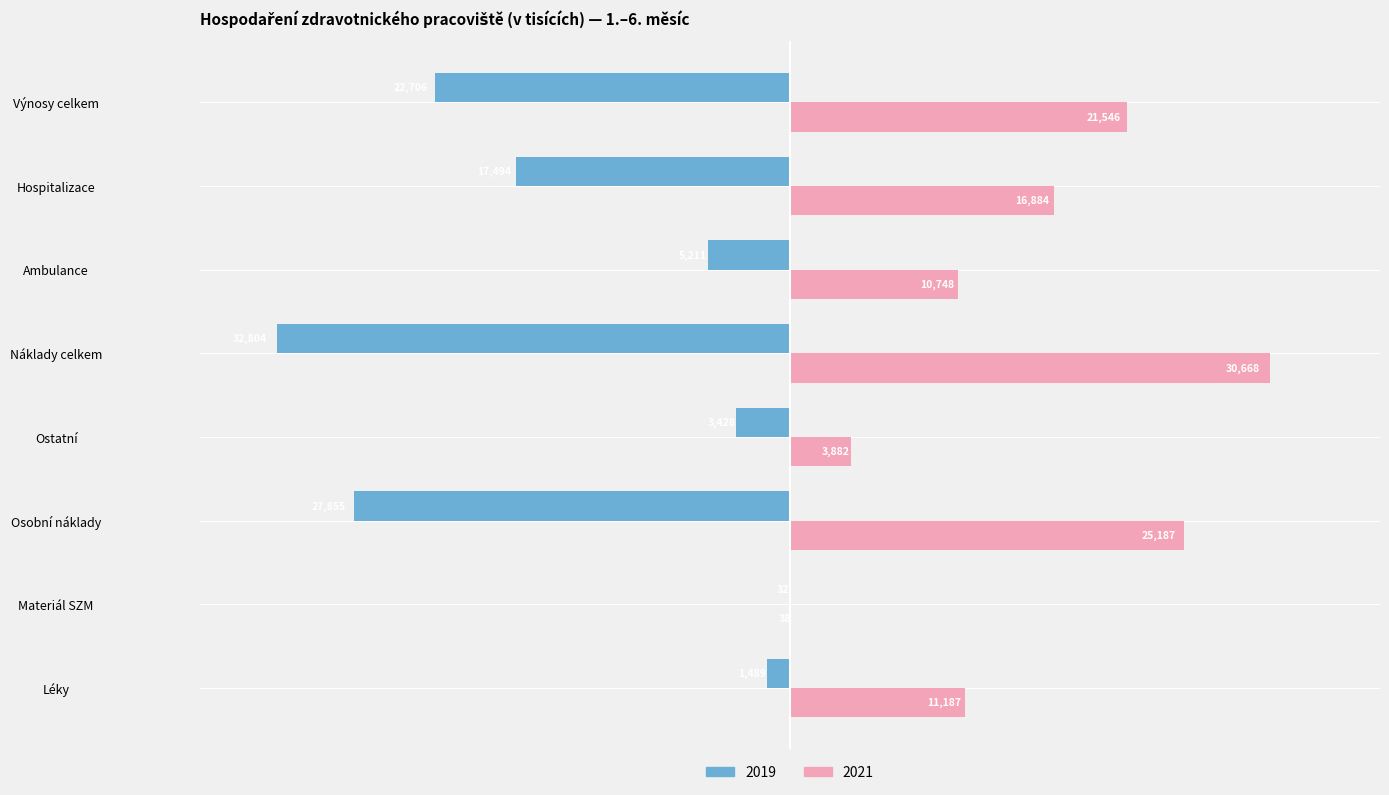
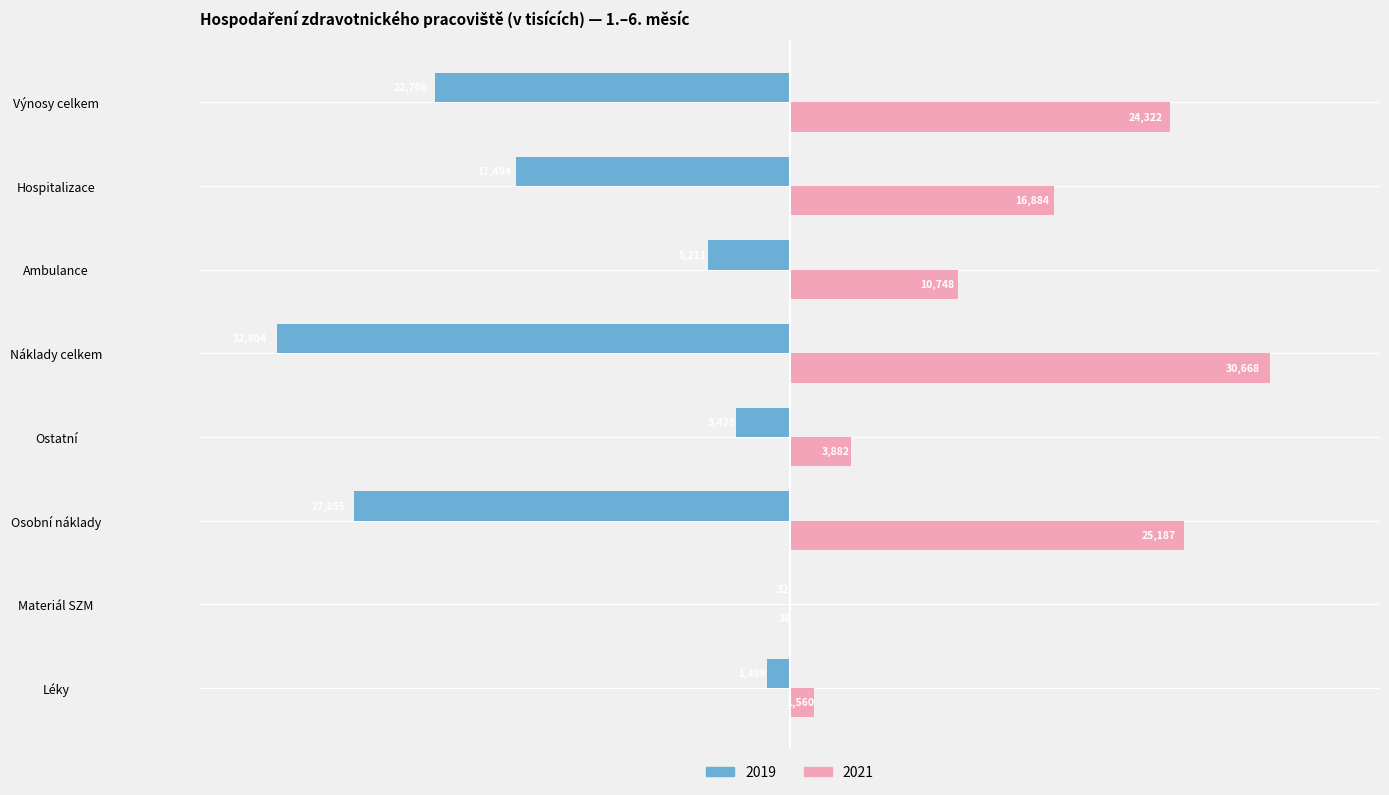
2021, Výnosy celkem: 21,546 -> 24,322
2021, Léky: 11,187 -> 1,560
